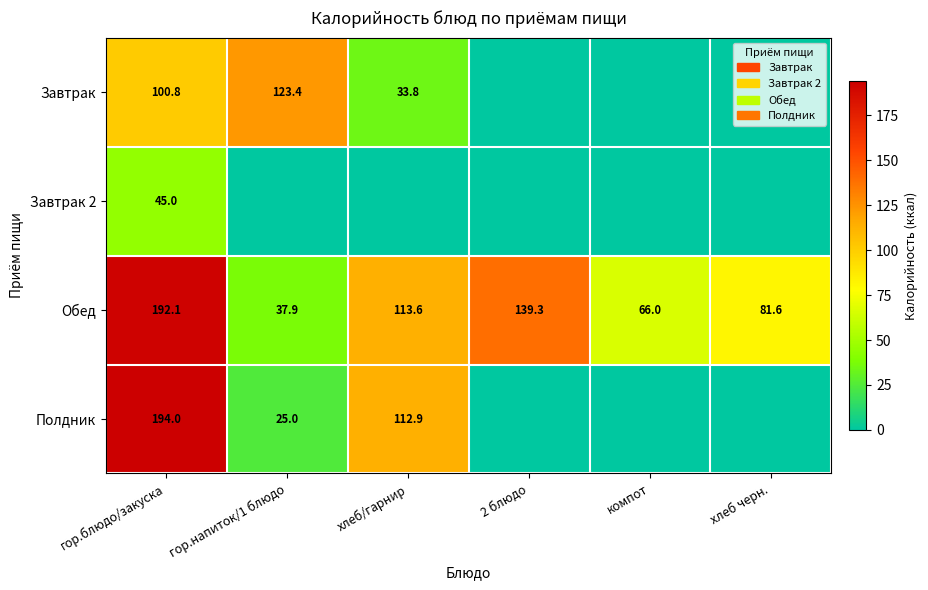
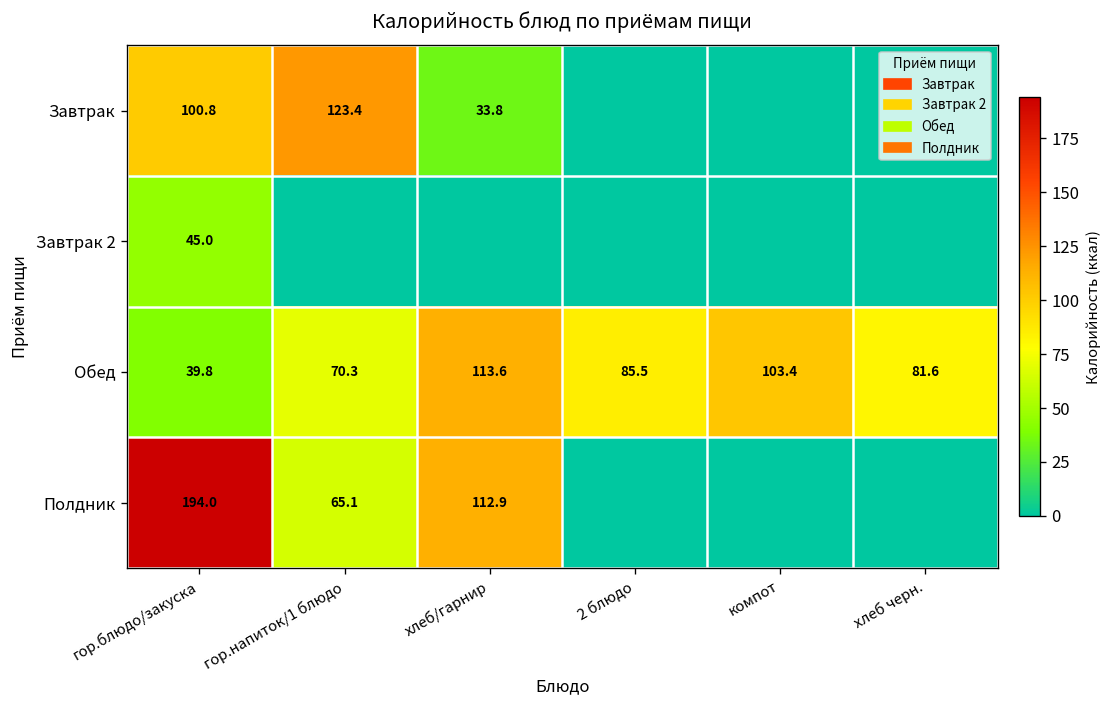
Обед, гор.блюдо/закуска: 192.1 -> 39.8
Обед, гор.напиток/1 блюдо: 37.9 -> 70.3
Обед, 2 блюдо: 139.3 -> 85.5
Обед, компот: 66.0 -> 103.4
Полдник, гор.напиток/1 блюдо: 25.0 -> 65.1
